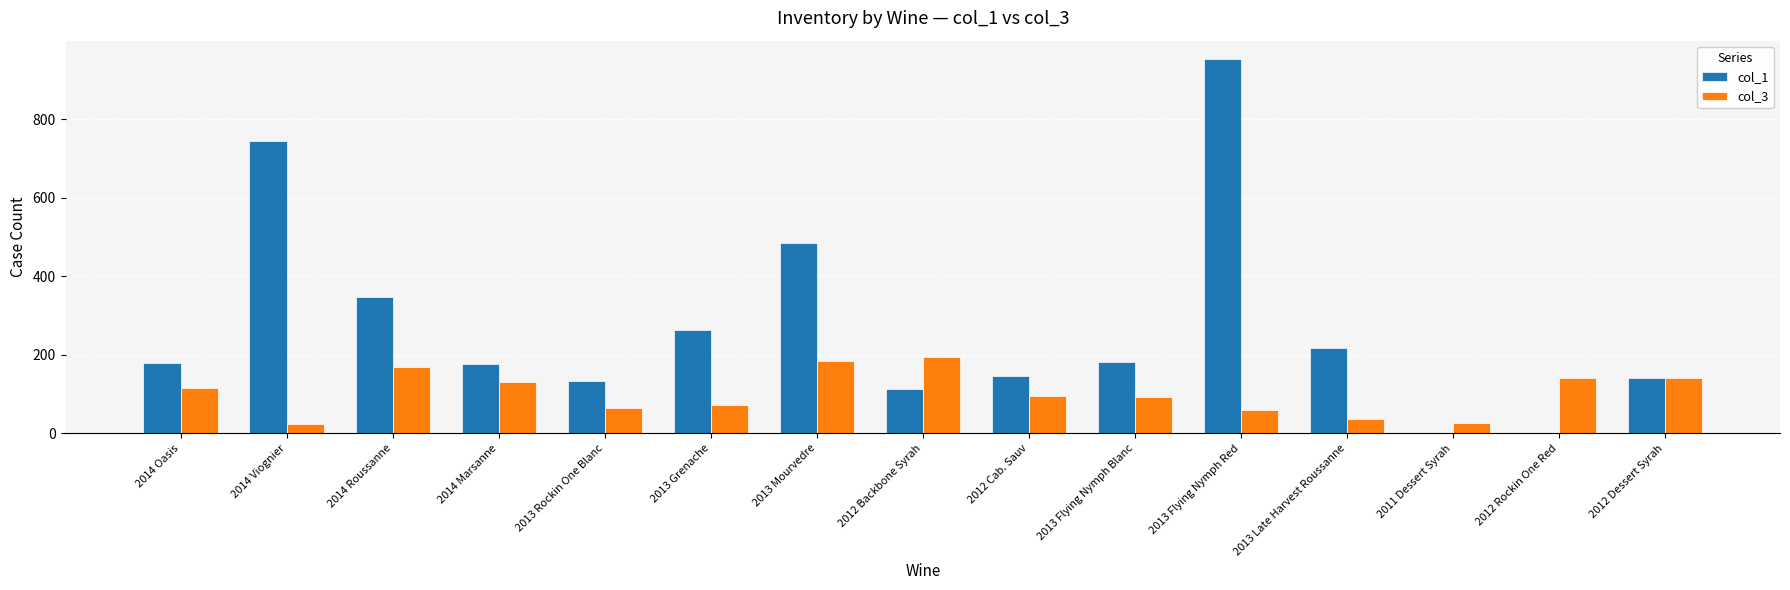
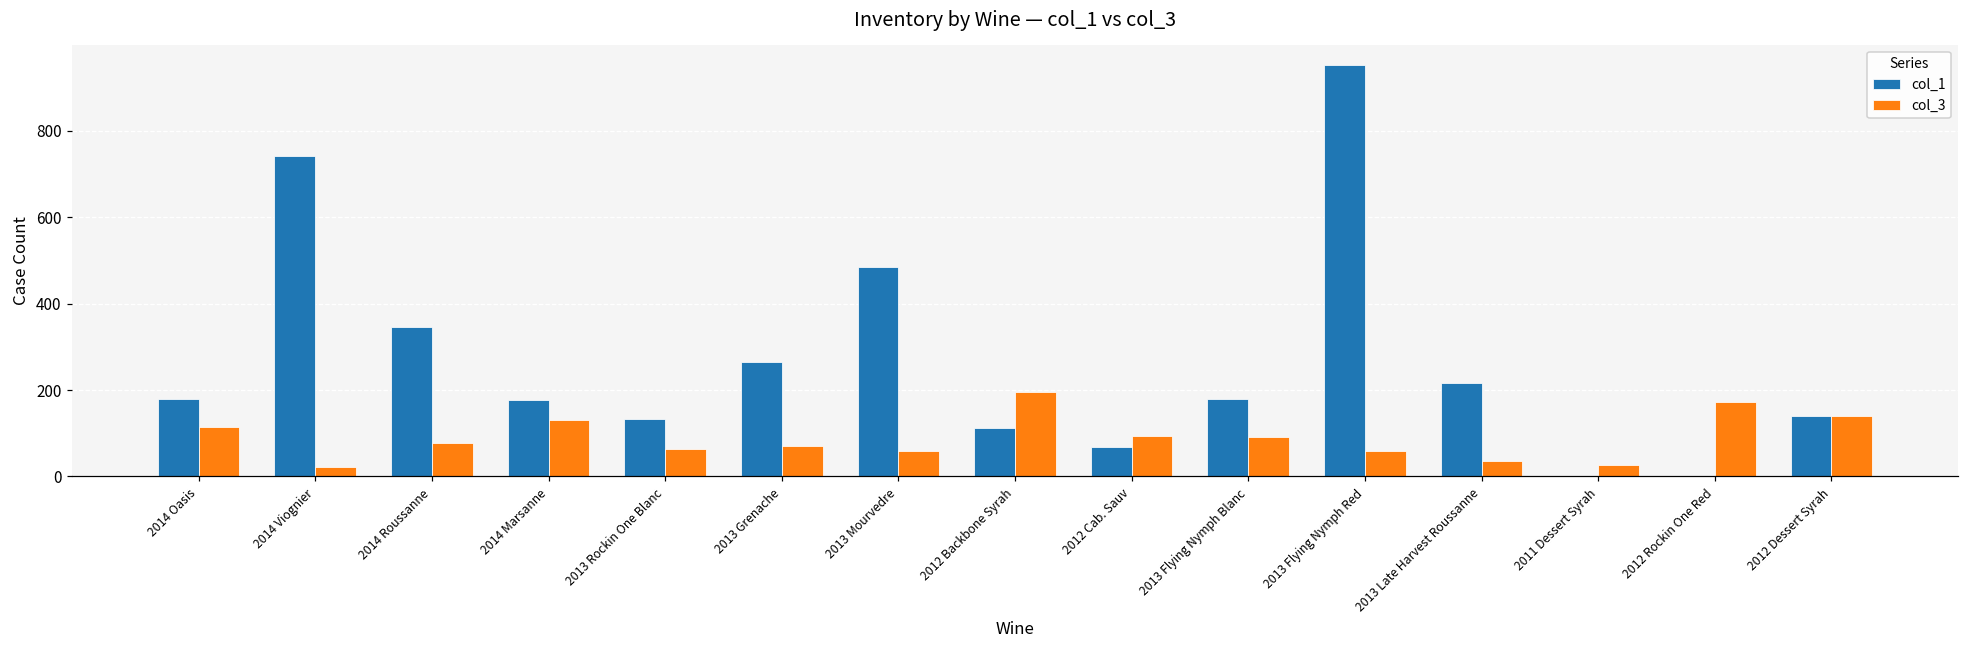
col_3, 2014 Roussanne: 170 -> 80
col_3, 2013 Mourvedre: 190 -> 60
col_1, 2012 Cab. Sauv: 150 -> 70
col_3, 2012 Rockin One Red: 140 -> 170
